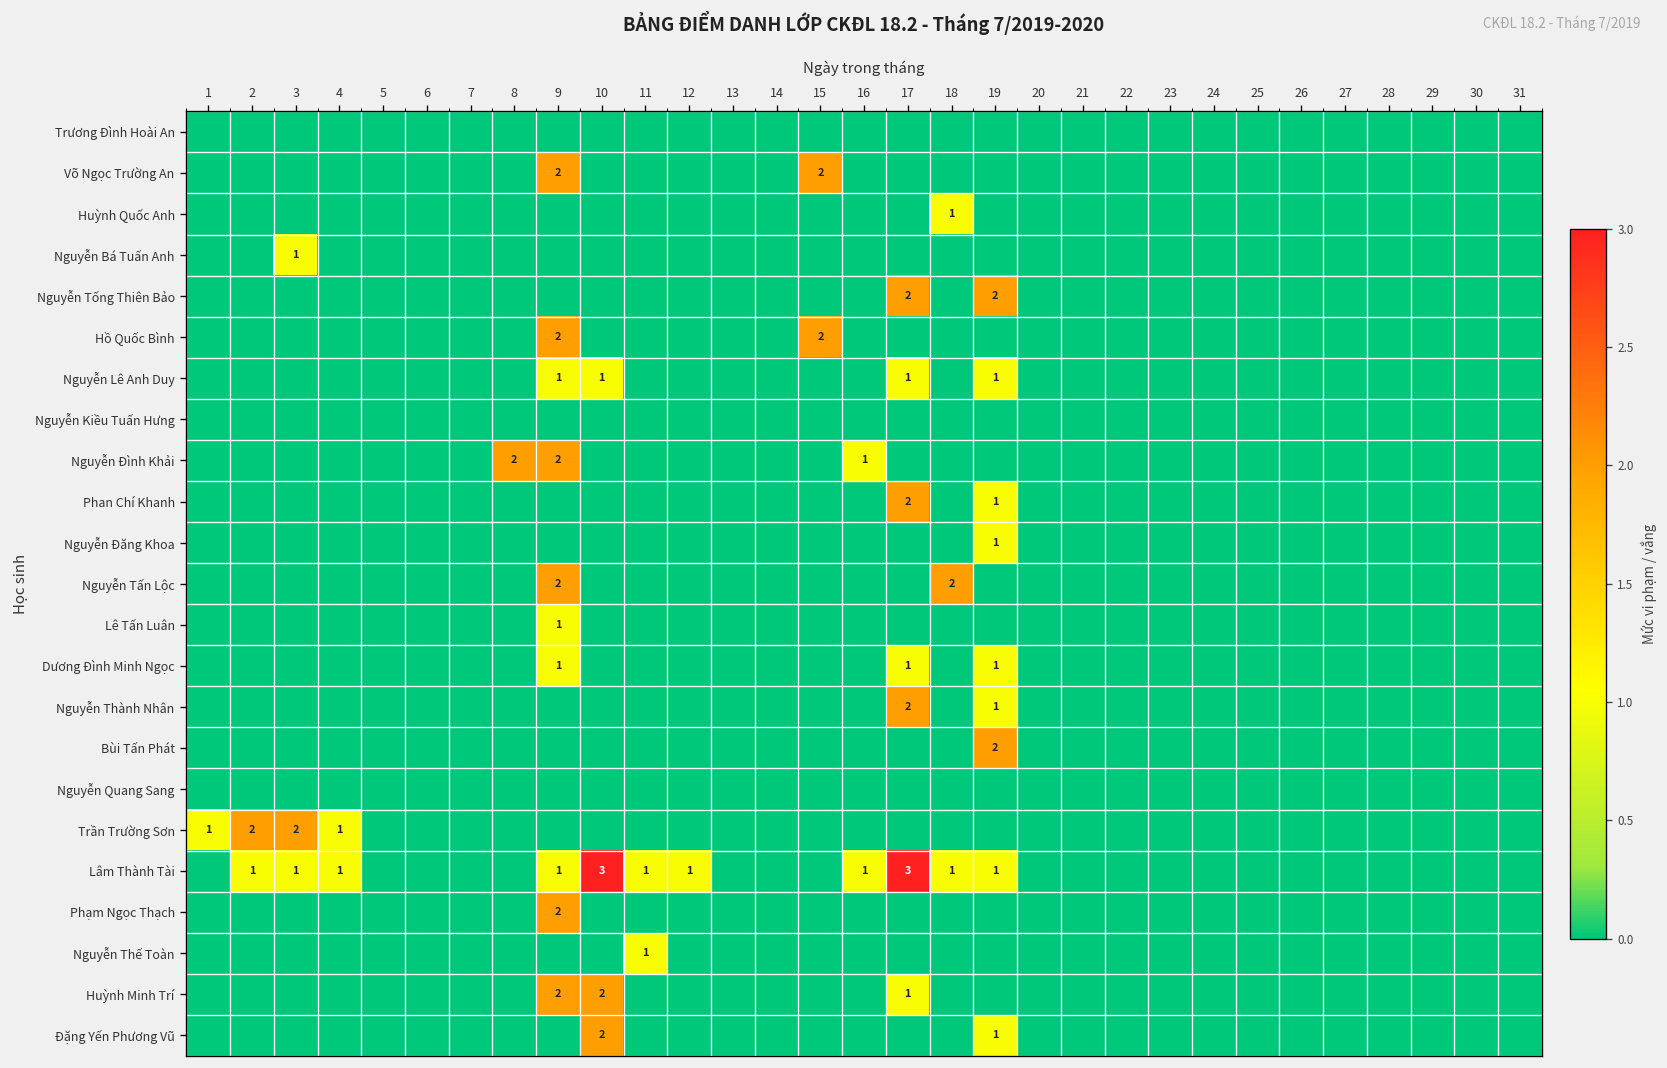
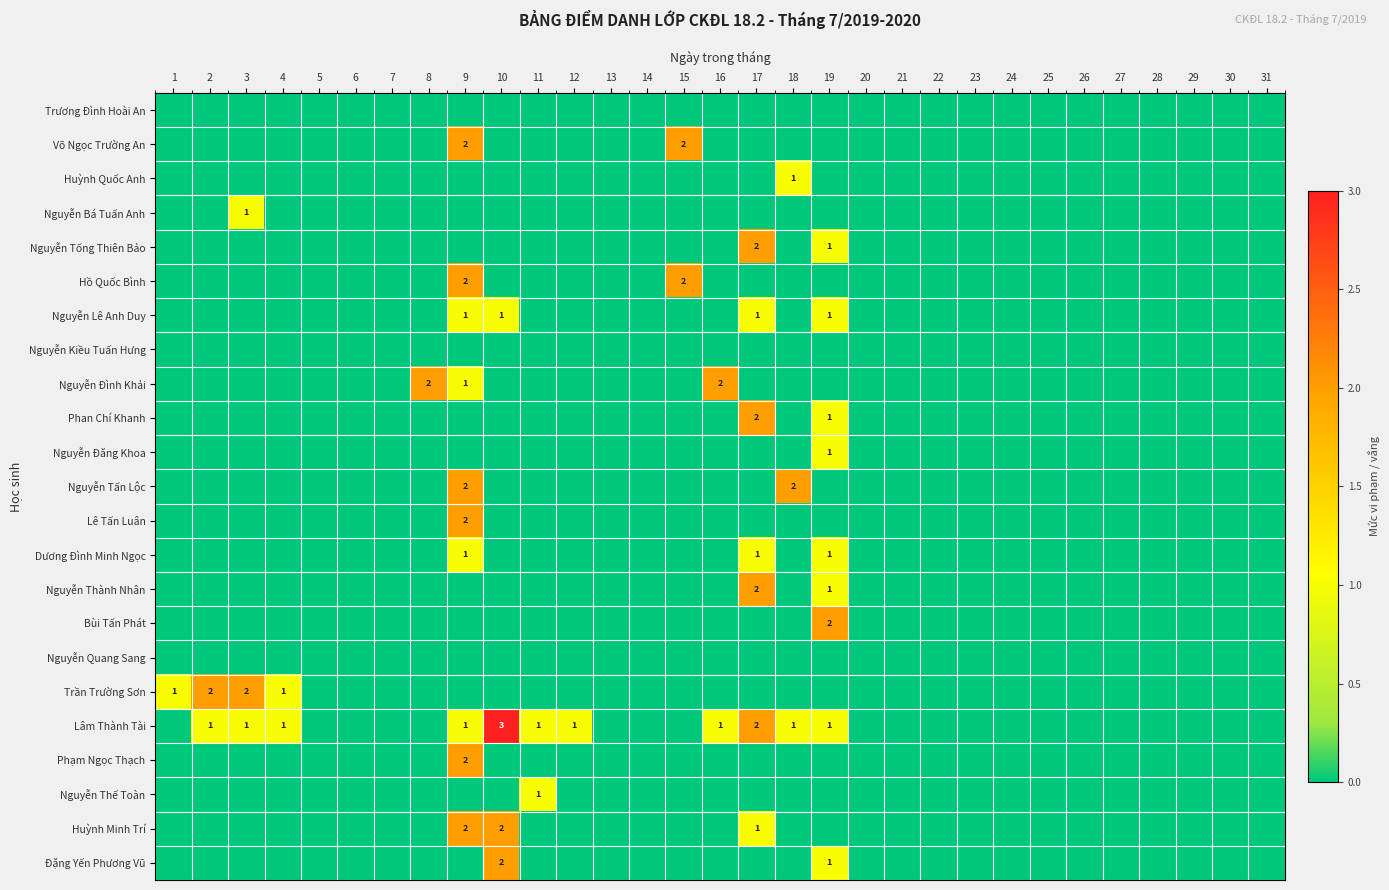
Nguyễn Tống Thiên Bảo, 19: 2 -> 1
Nguyễn Đình Khải, 9: 2 -> 1
Nguyễn Đình Khải, 16: 1 -> 2
Lê Tấn Luân, 9: 1 -> 2
Lâm Thành Tài, 17: 3 -> 2
